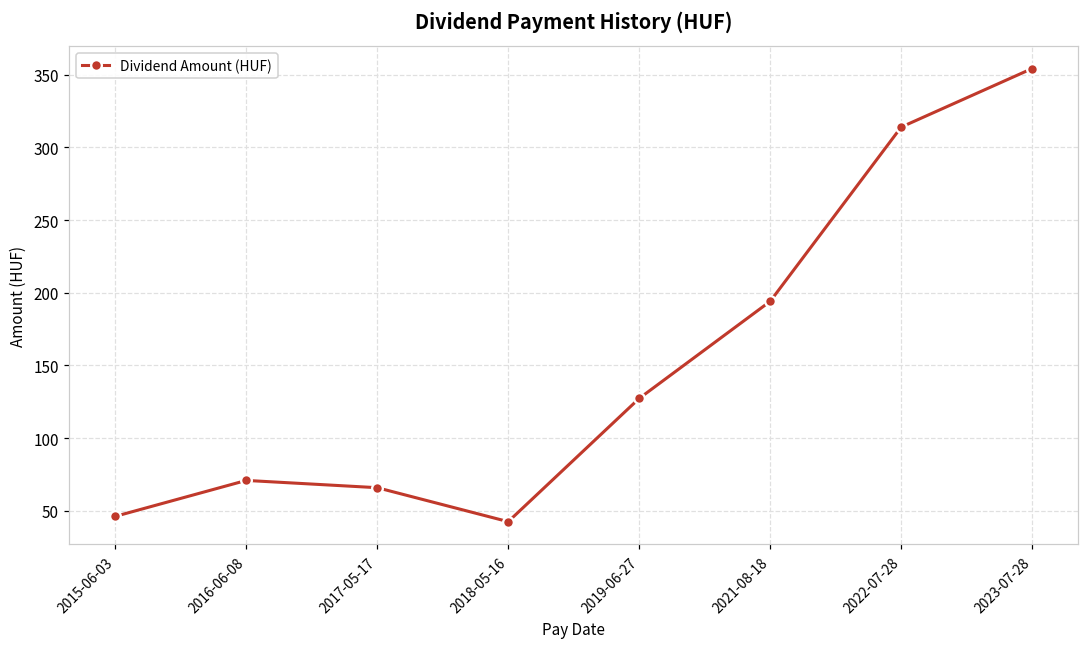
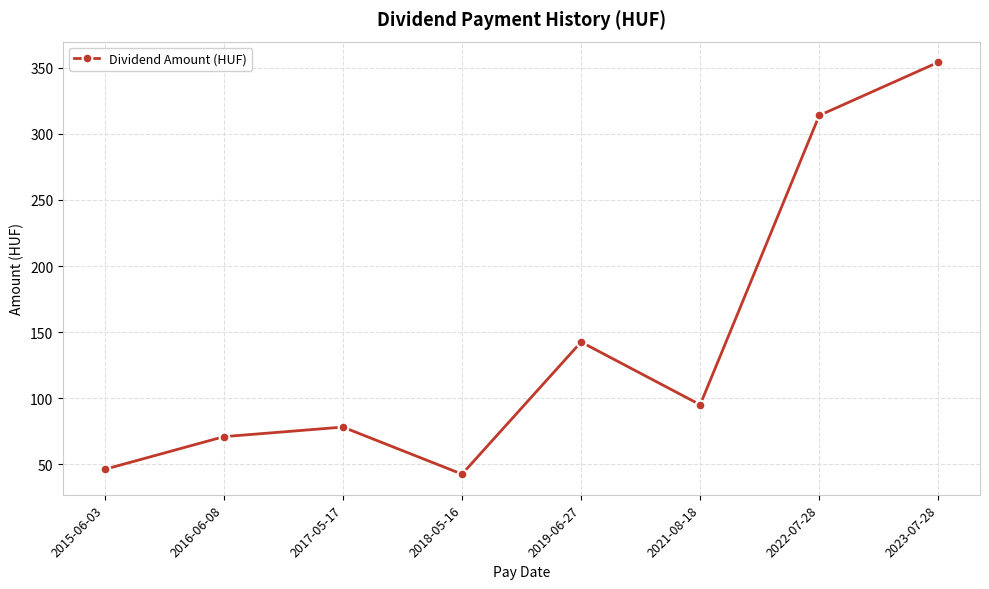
2017-05-17: 66 -> 78
2019-06-27: 127 -> 143
2021-08-18: 194 -> 95
